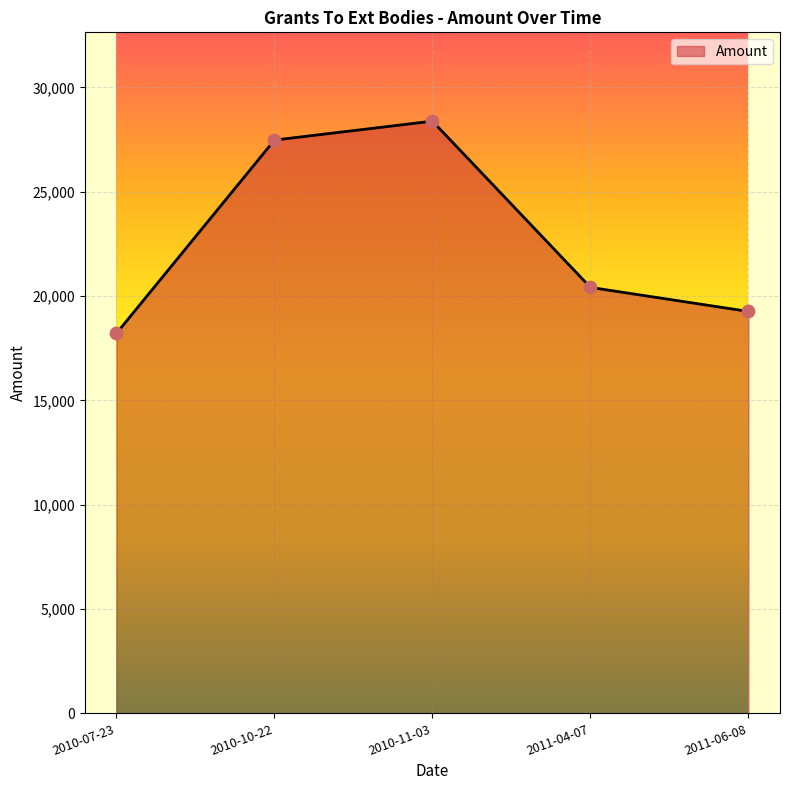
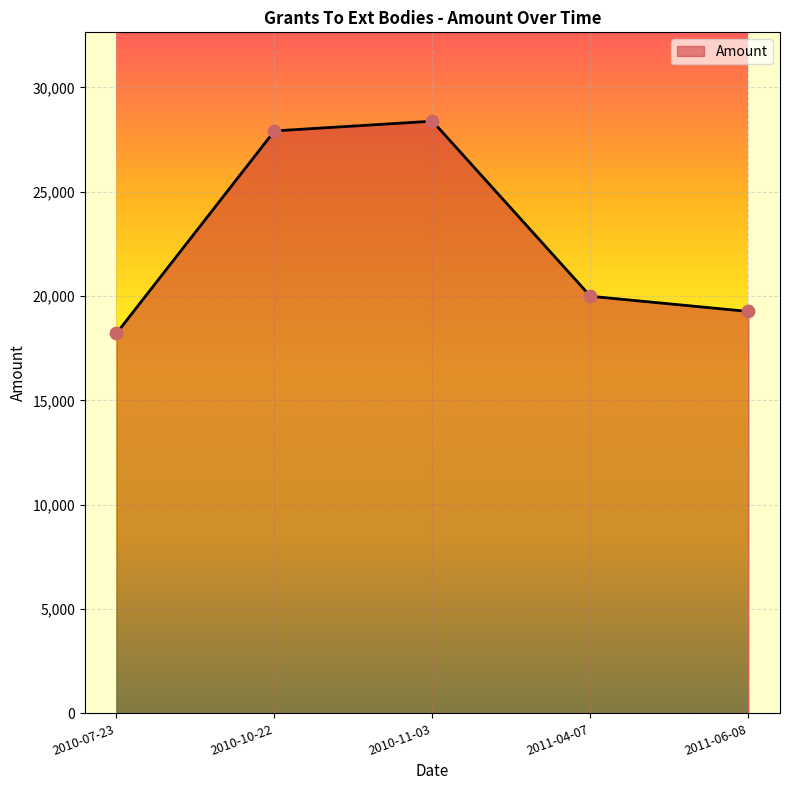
2010-10-22: 27,500 -> 27,900
2011-04-07: 20,400 -> 20,000
